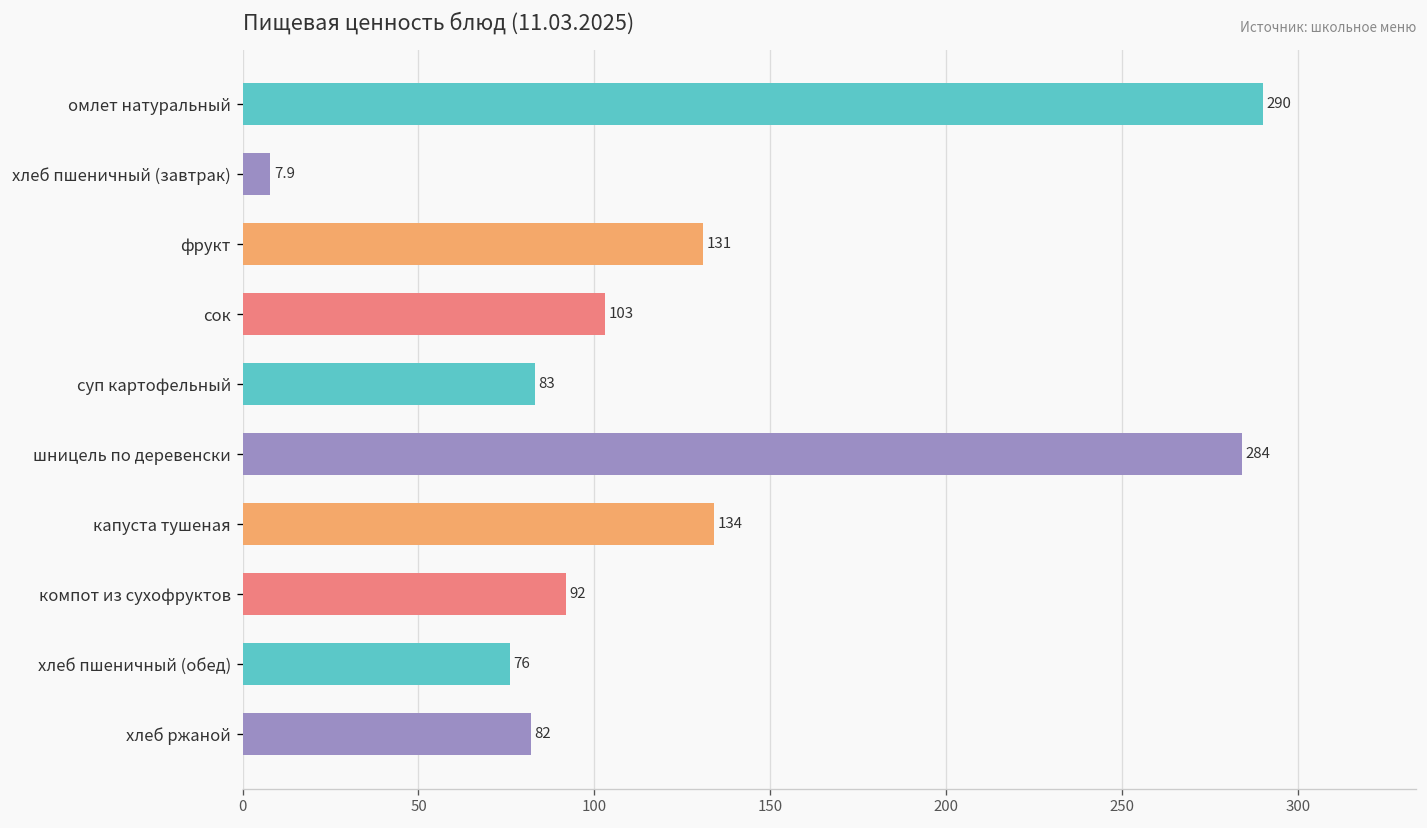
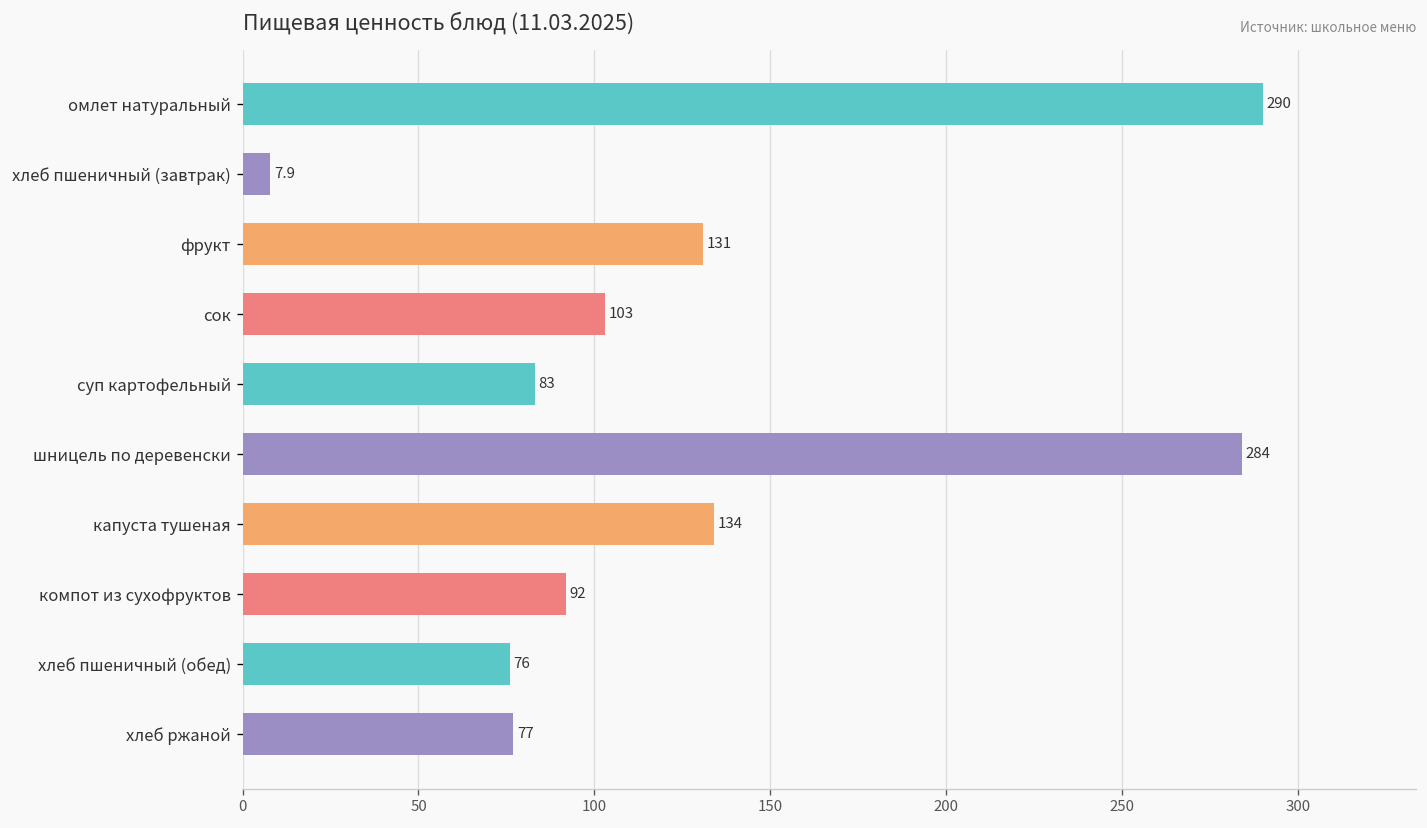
хлеб ржаной: 82 -> 77
